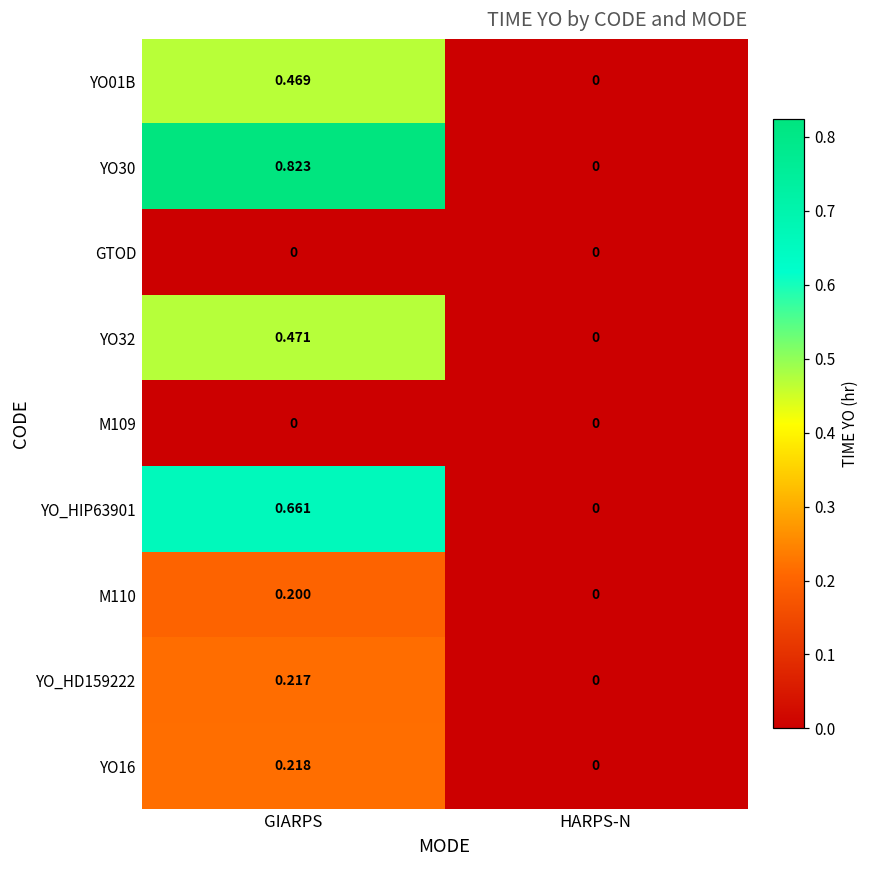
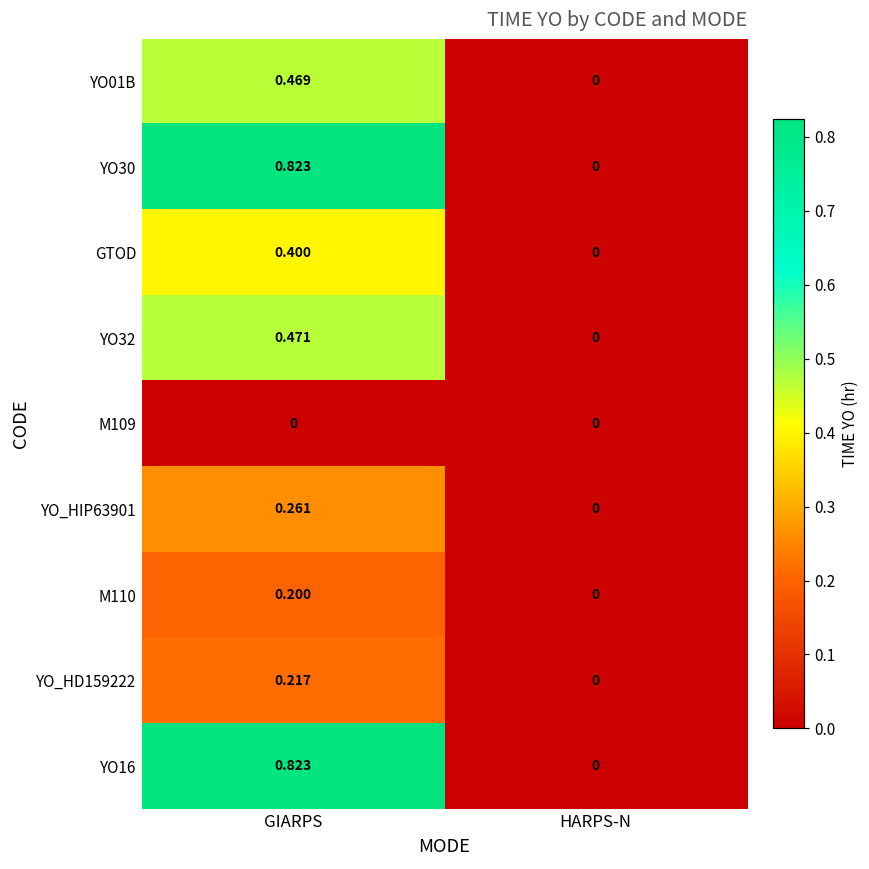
GTOD, GIARPS: 0 -> 0.400
YO_HIP63901, GIARPS: 0.661 -> 0.261
YO16, GIARPS: 0.218 -> 0.823
